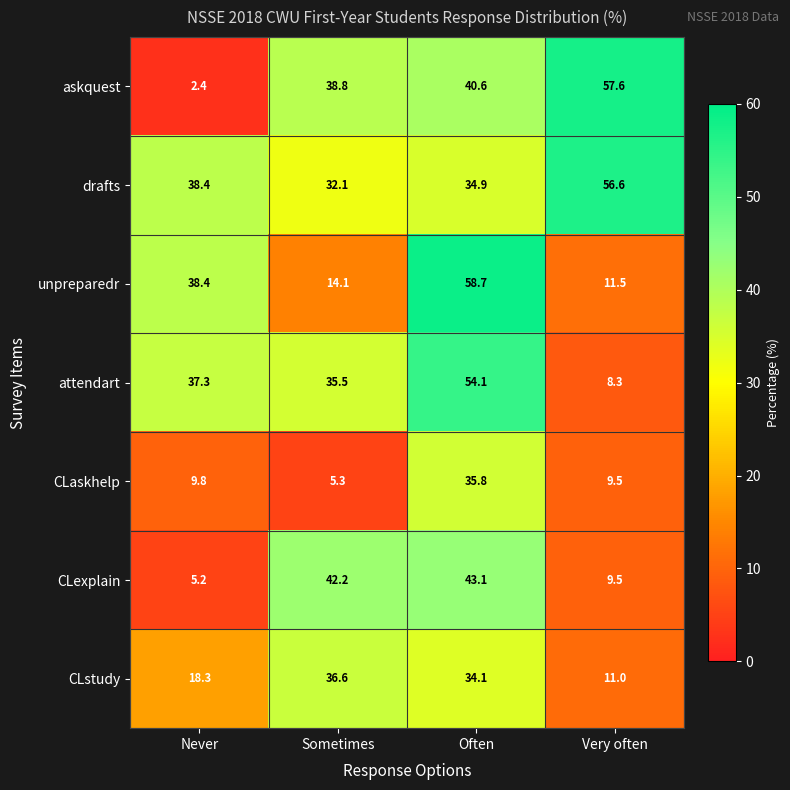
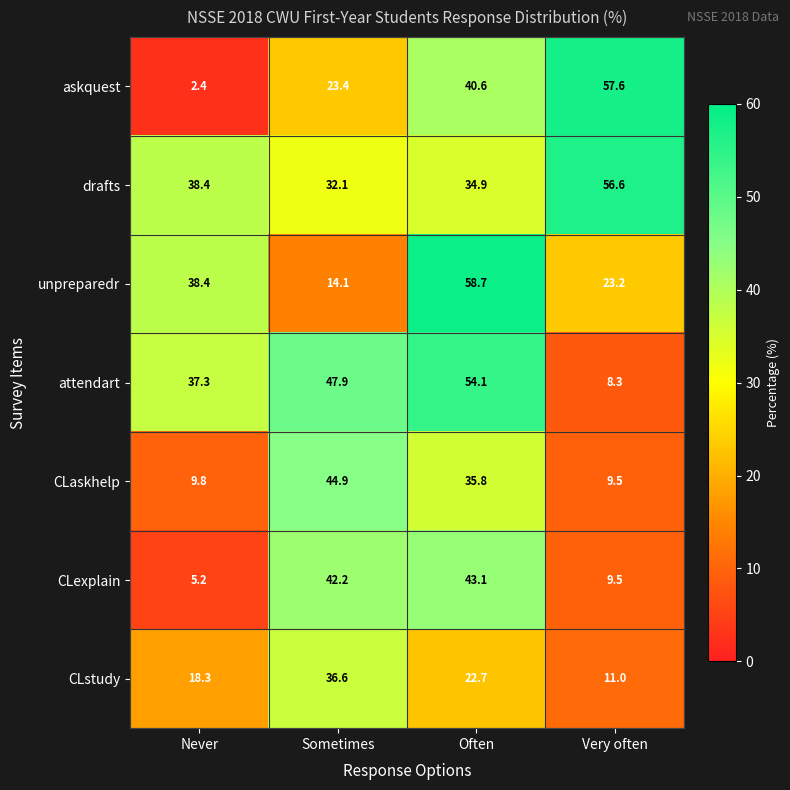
askquest, Sometimes: 38.8 -> 23.4
unpreparedr, Very often: 11.5 -> 23.2
attendart, Sometimes: 35.5 -> 47.9
CLaskhelp, Sometimes: 5.3 -> 44.9
CLstudy, Often: 34.1 -> 22.7
